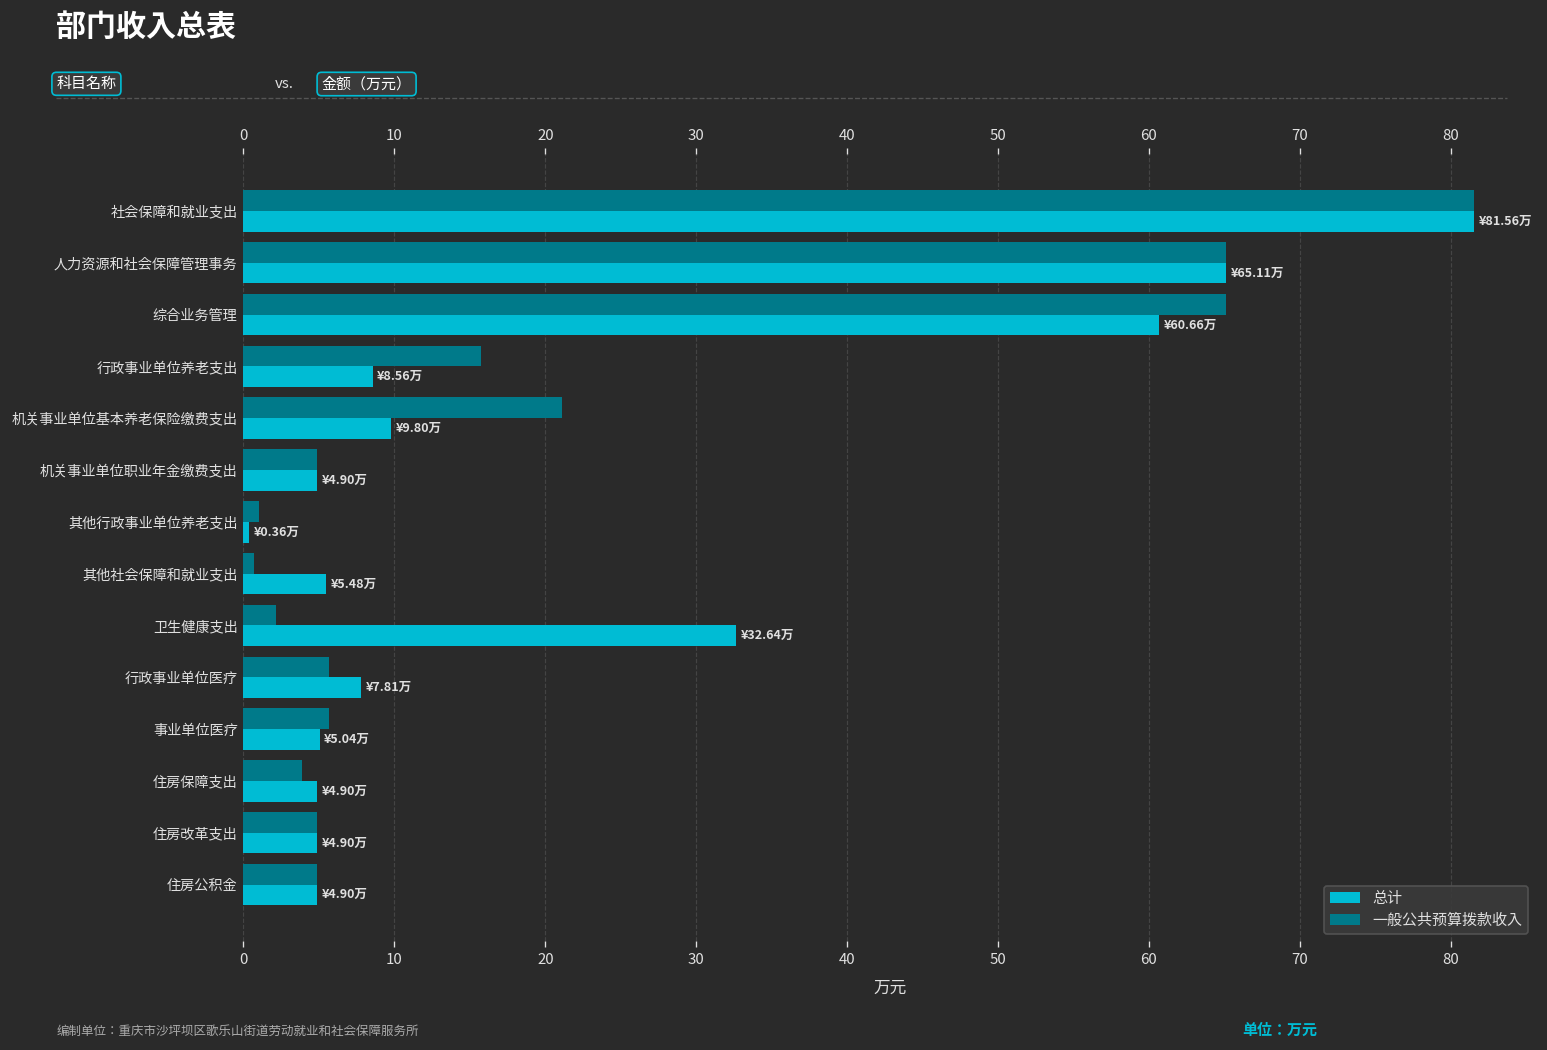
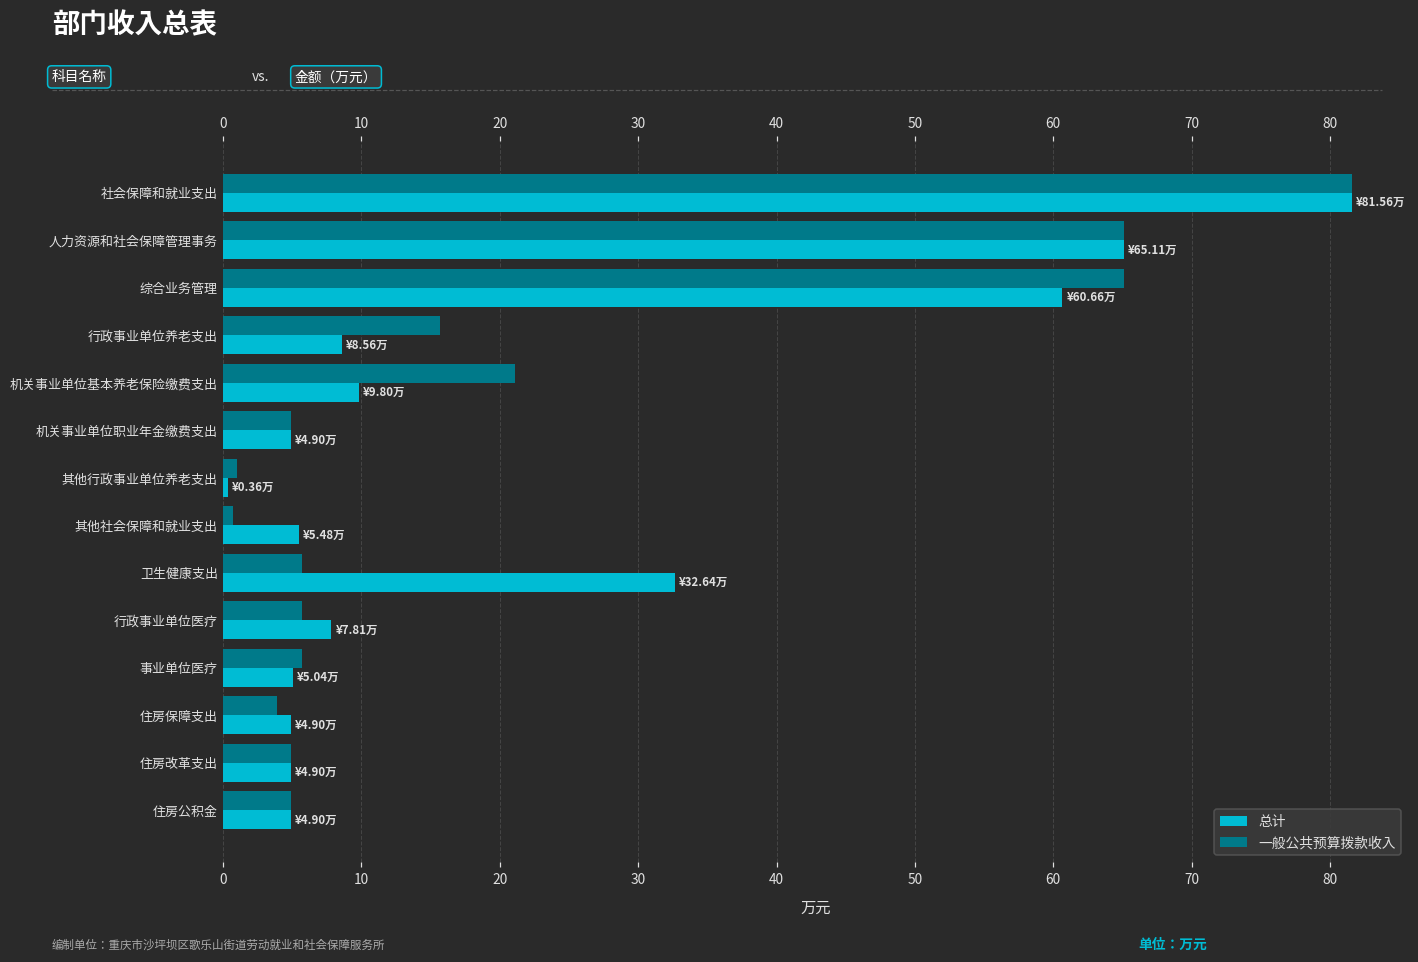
一般公共预算拨款收入, 卫生健康支出: 2.2 -> 5.7
